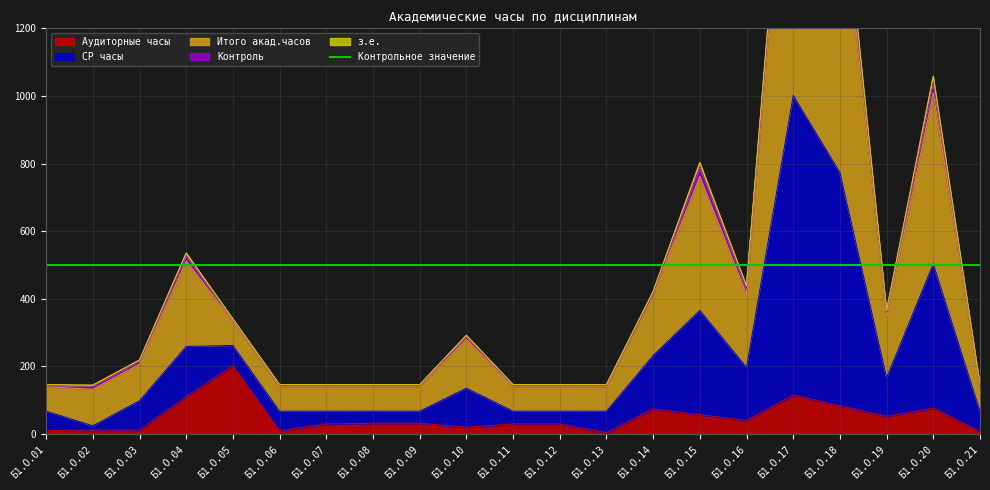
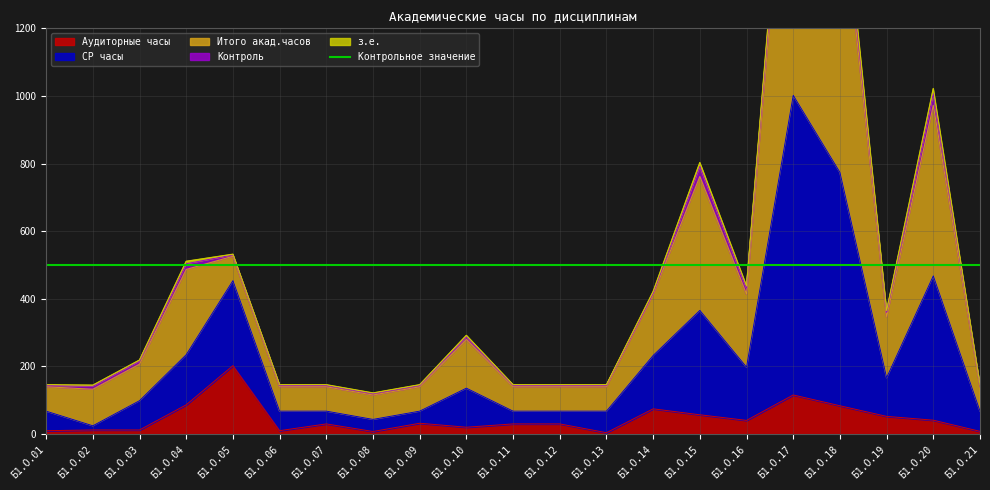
Аудиторные часы, Б1.О.04: 110 -> 90
СР часы, Б1.О.05: 60 -> 250
Аудиторные часы, Б1.О.08: 30 -> 10
Аудиторные часы, Б1.О.20: 80 -> 40
